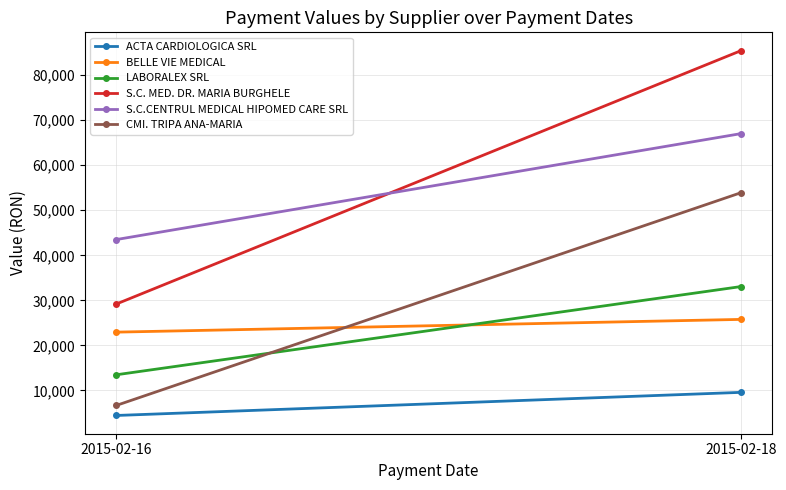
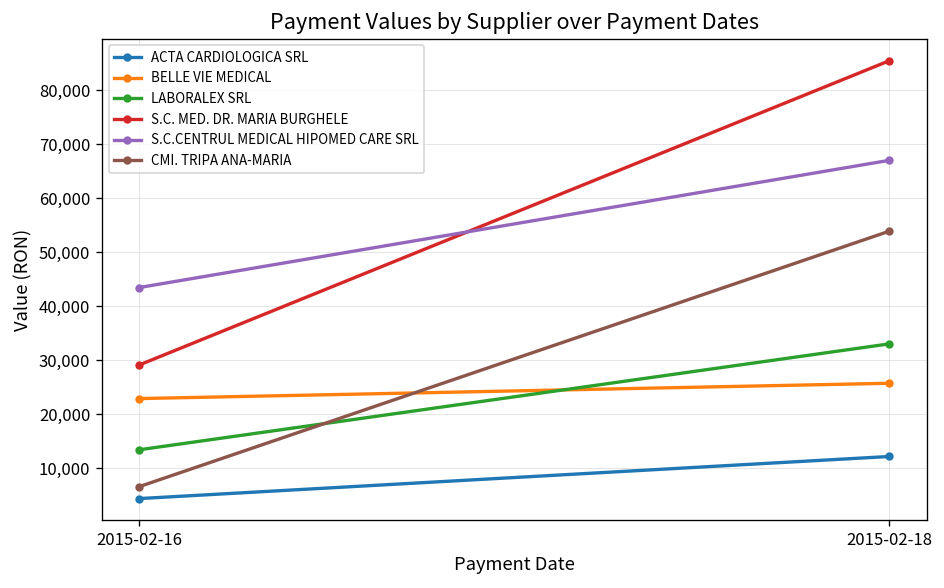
ACTA CARDIOLOGICA SRL, 2015-02-18: 10,000 -> 12,000
